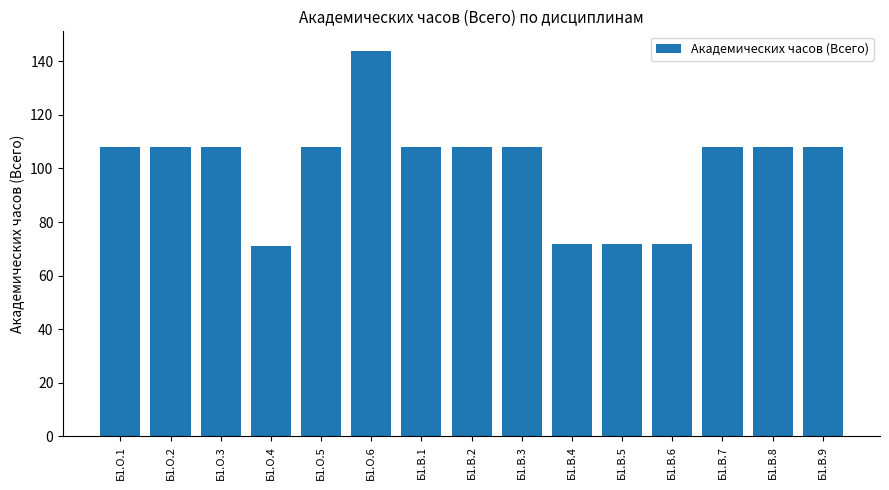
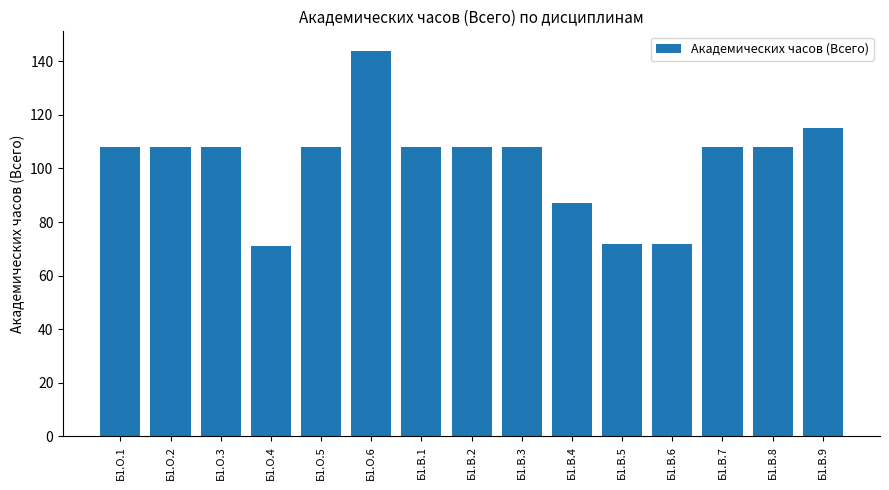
Б1.В.4: 72 -> 87
Б1.В.9: 108 -> 115
